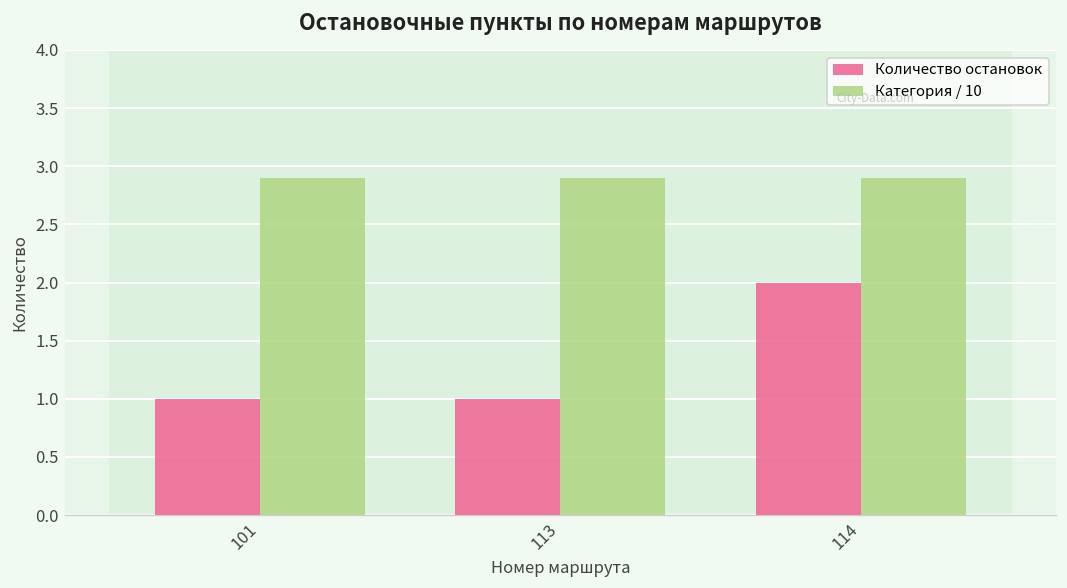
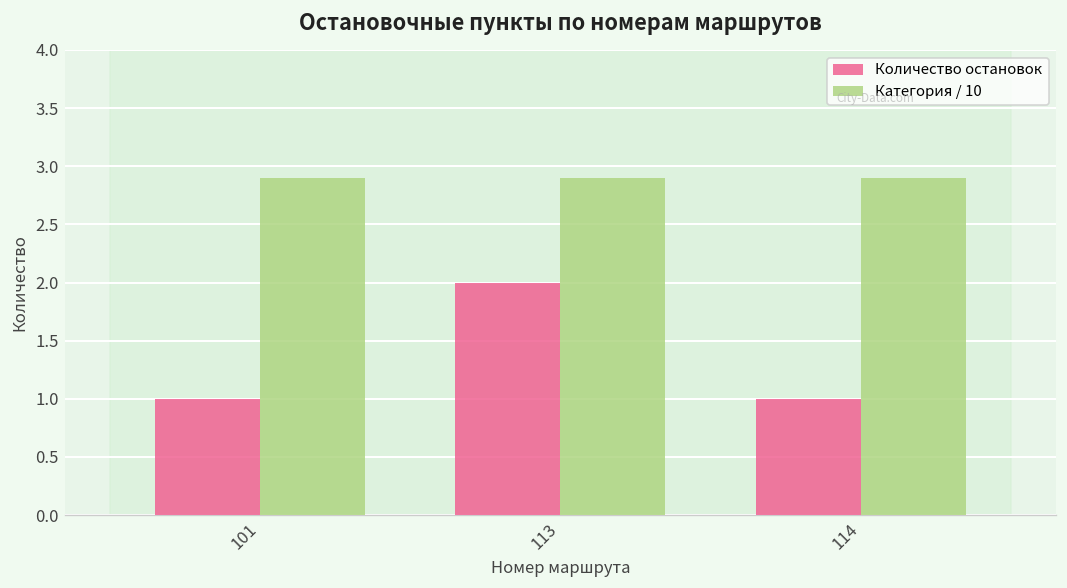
Количество остановок, 113: 1 -> 2
Количество остановок, 114: 2 -> 1
